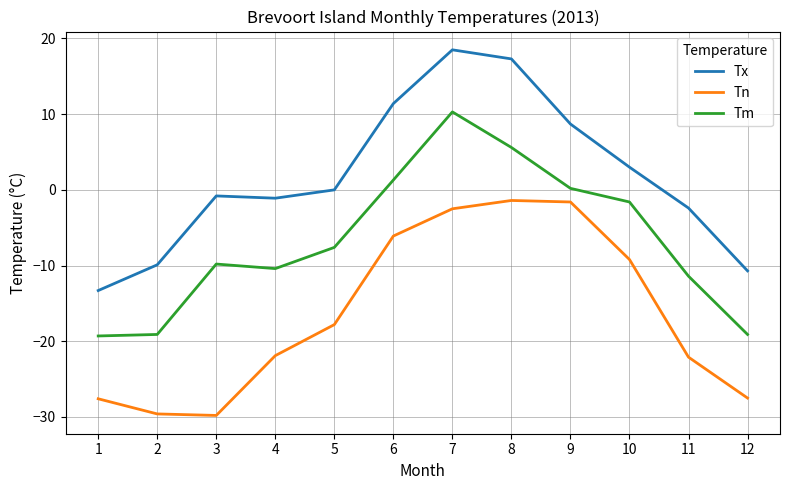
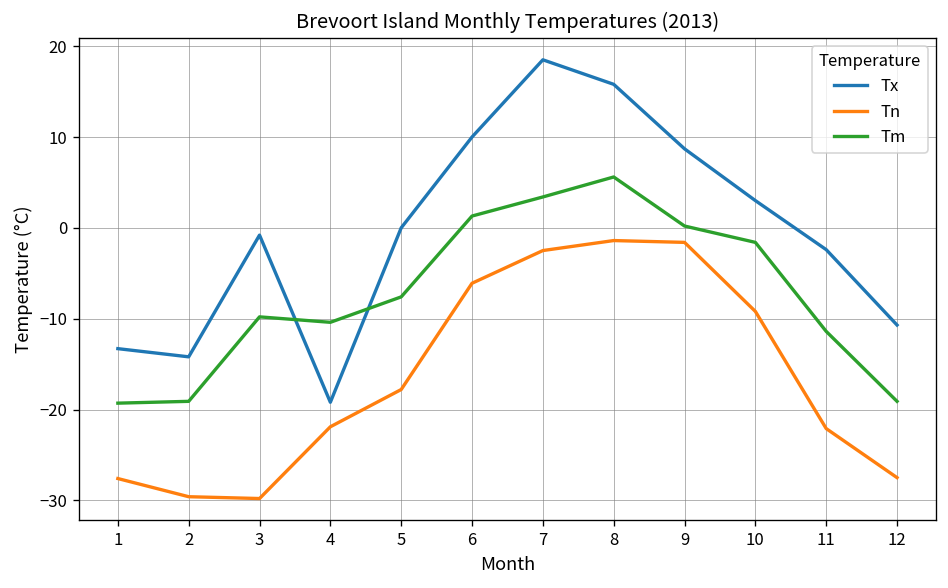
Tx, 2: -10 -> -14
Tx, 4: -1 -> -19
Tx, 6: 11 -> 10
Tm, 7: 10 -> 3
Tx, 8: 17 -> 16
